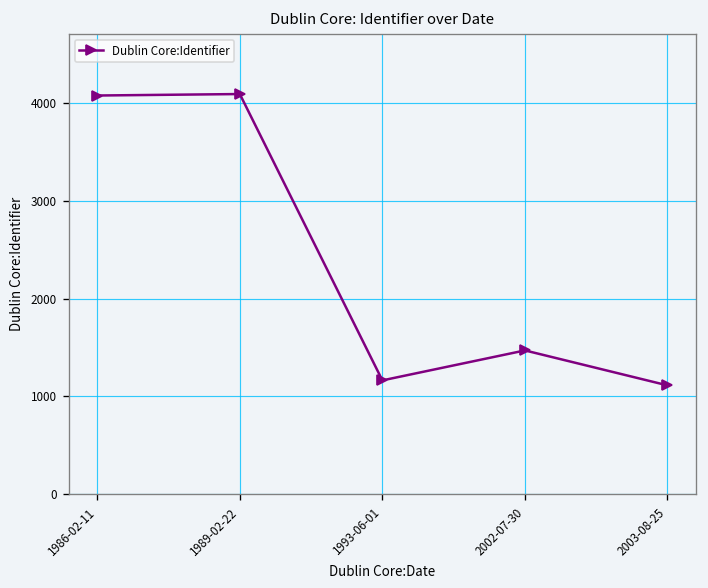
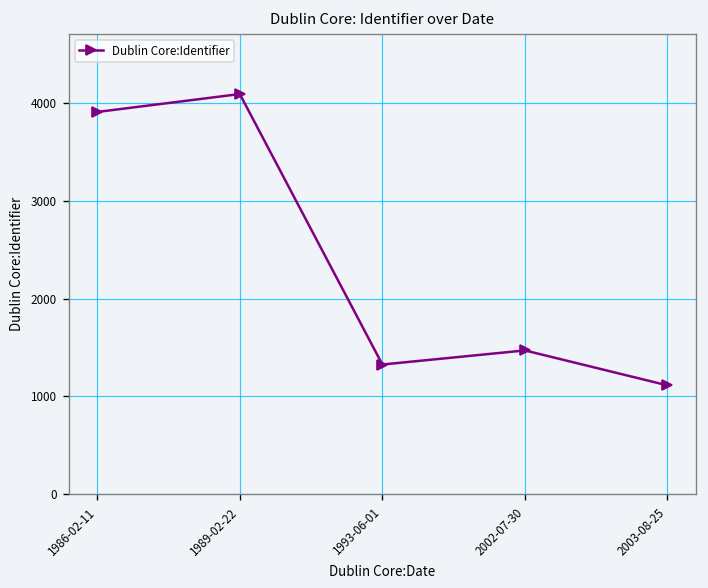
1986-02-11: 4100 -> 3900
1993-06-01: 1200 -> 1300
